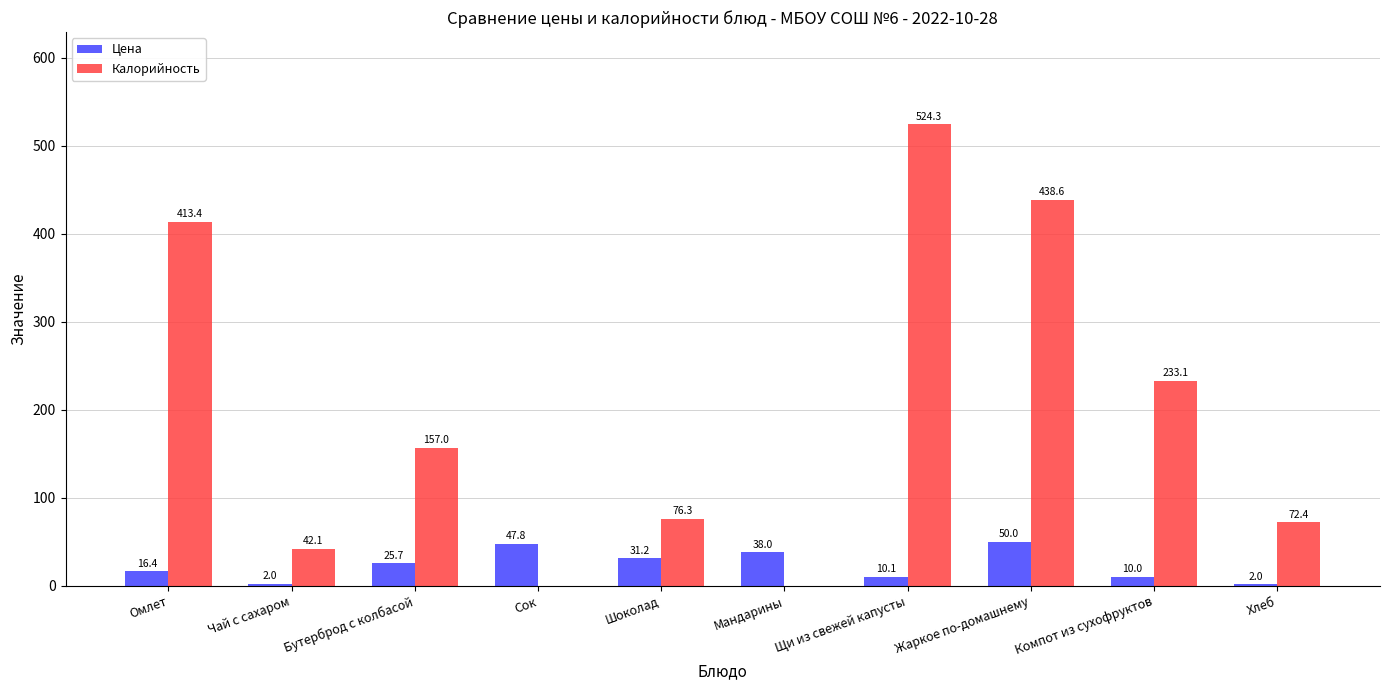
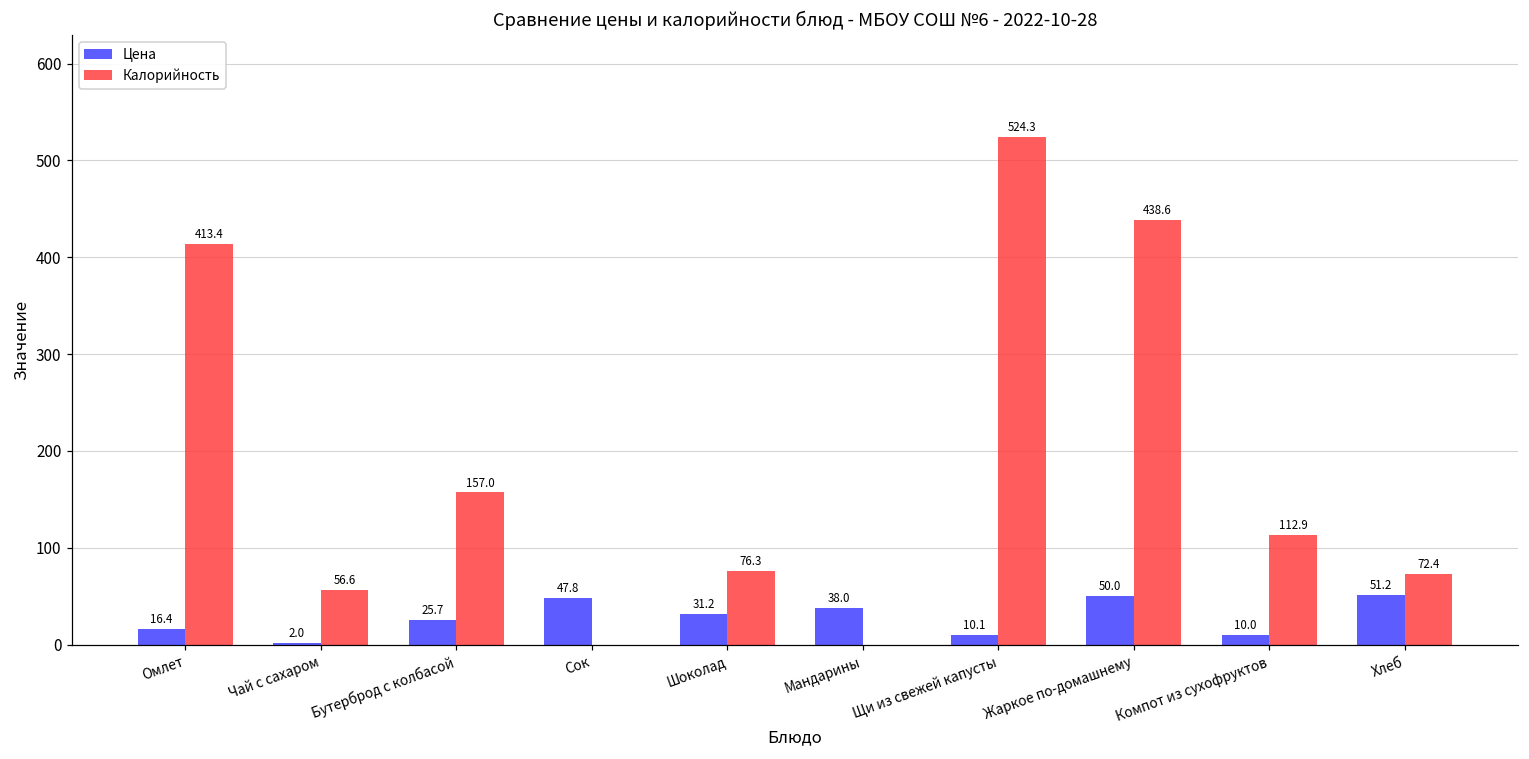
Калорийность, Чай с сахаром: 42.1 -> 56.6
Калорийность, Компот из сухофруктов: 233.1 -> 112.9
Цена, Хлеб: 2.0 -> 51.2
